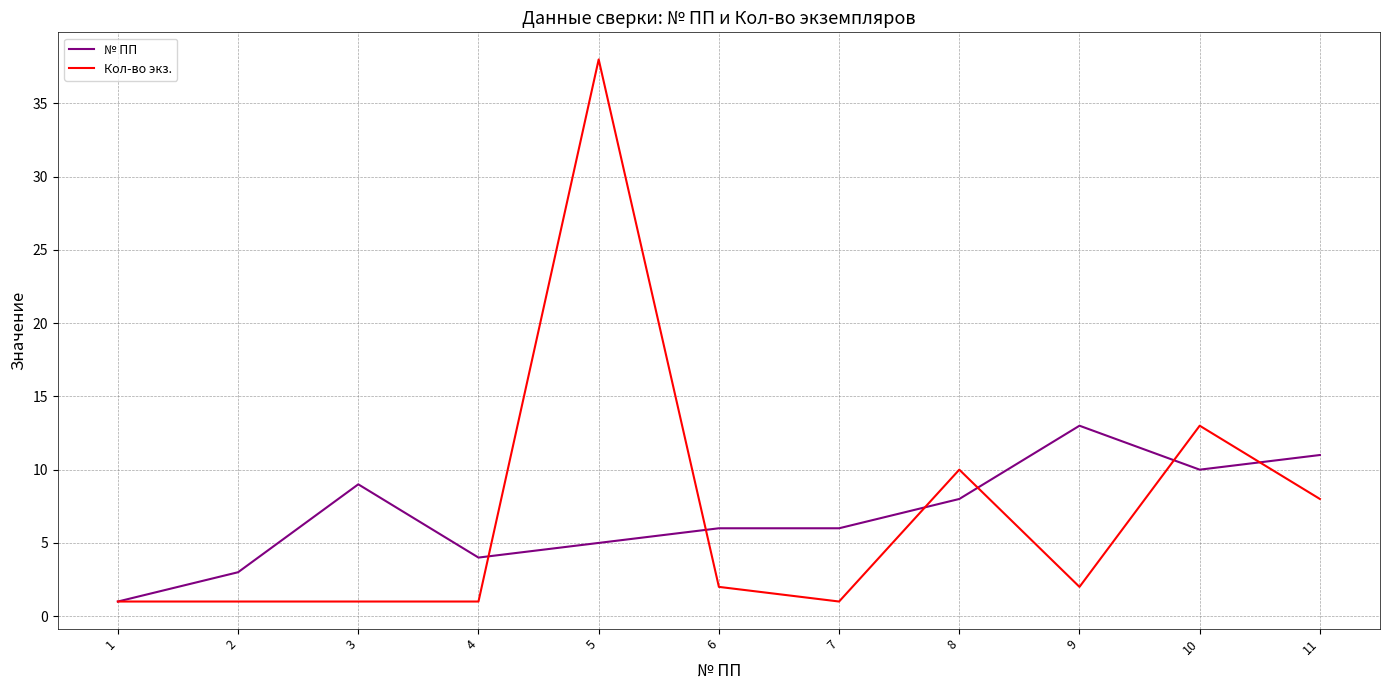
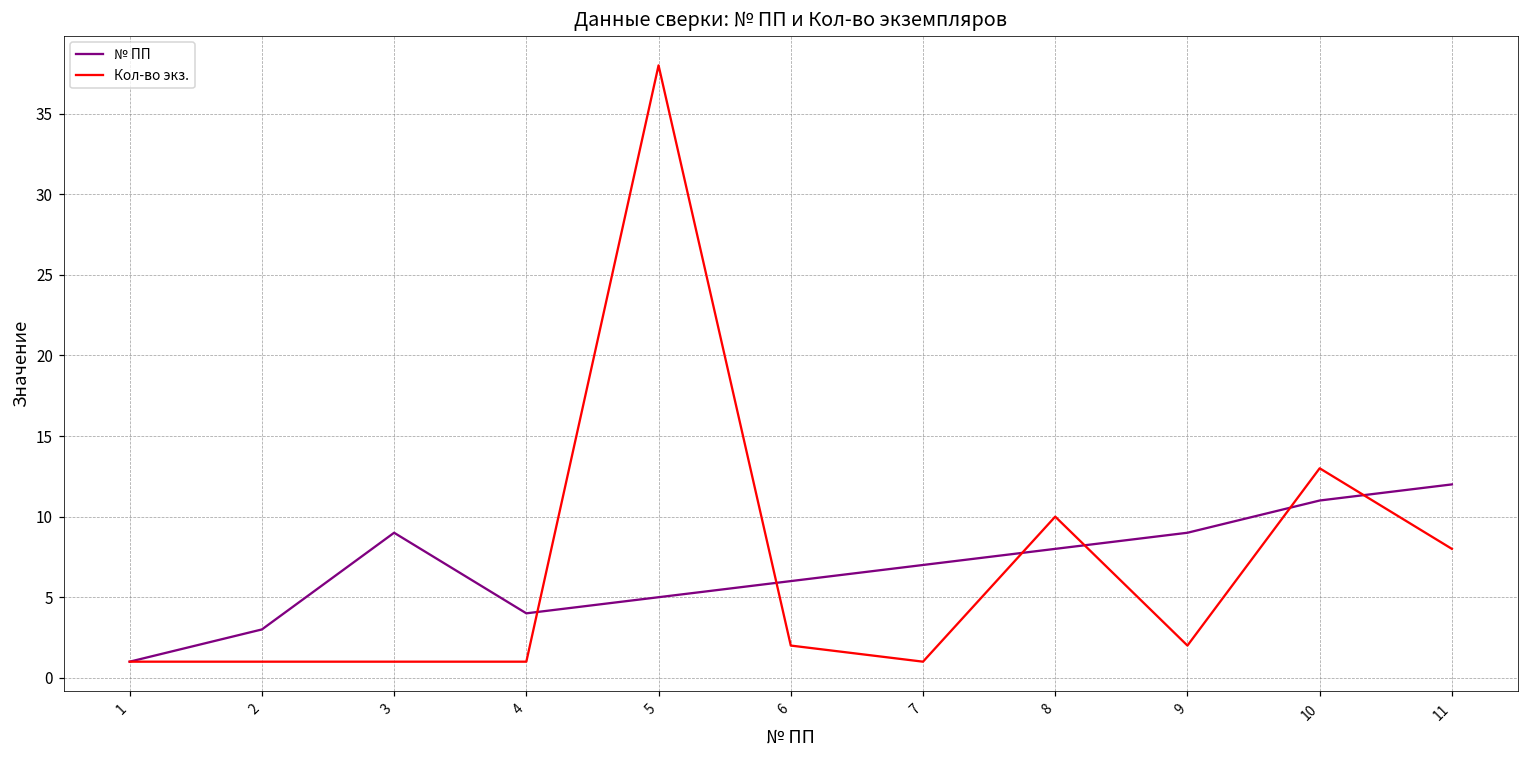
№ ПП, 7: 6 -> 7
№ ПП, 9: 13 -> 9
№ ПП, 10: 10 -> 11
№ ПП, 11: 11 -> 12
